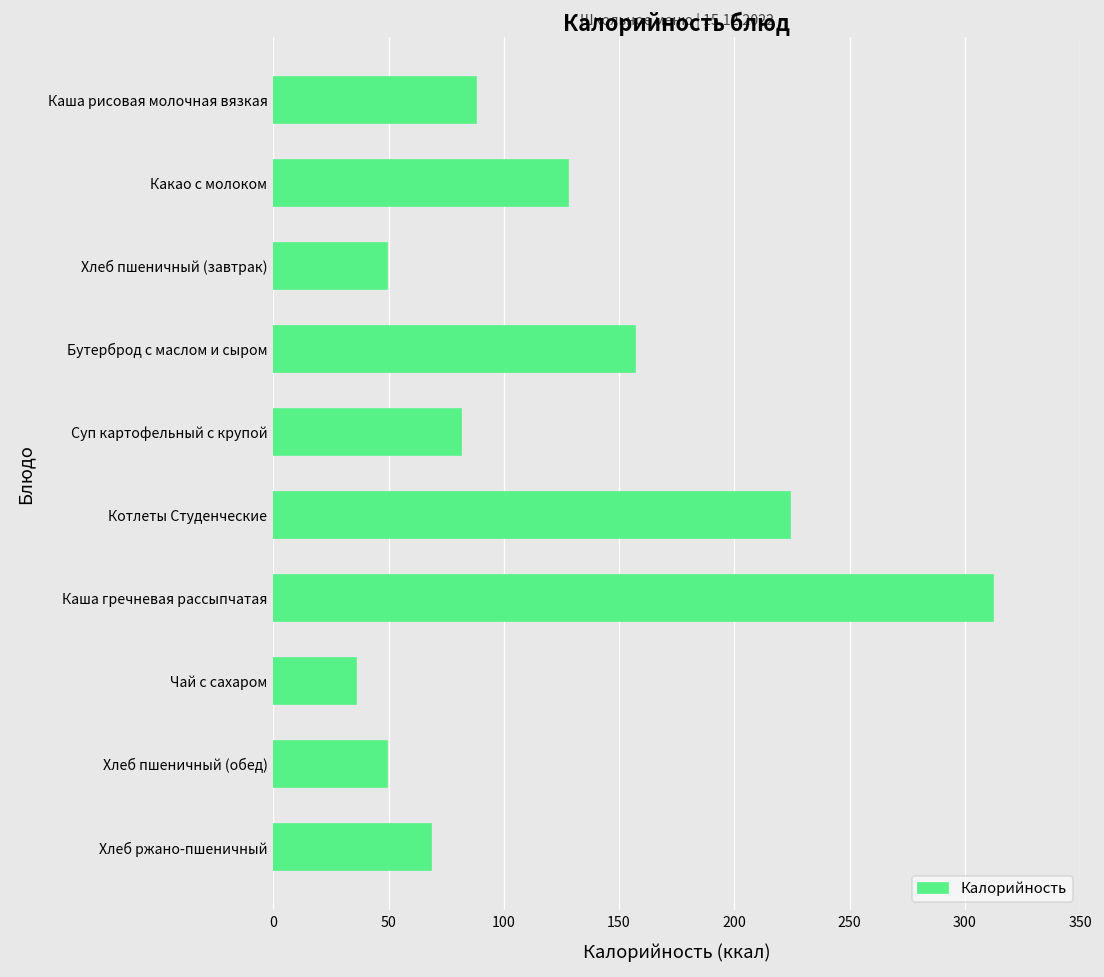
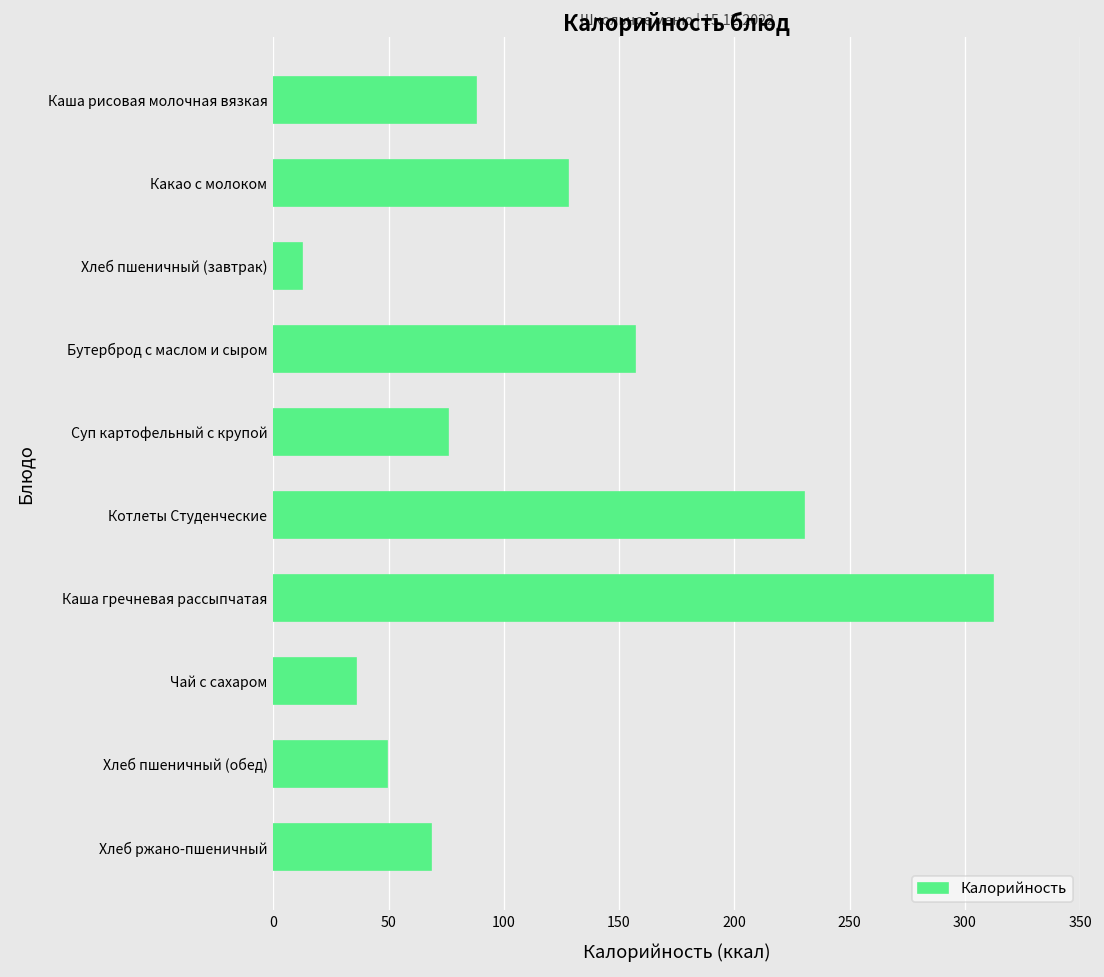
Хлеб пшеничный (завтрак): 49 -> 13
Суп картофельный с крупой: 81 -> 76
Котлеты Студенческие: 224 -> 230
